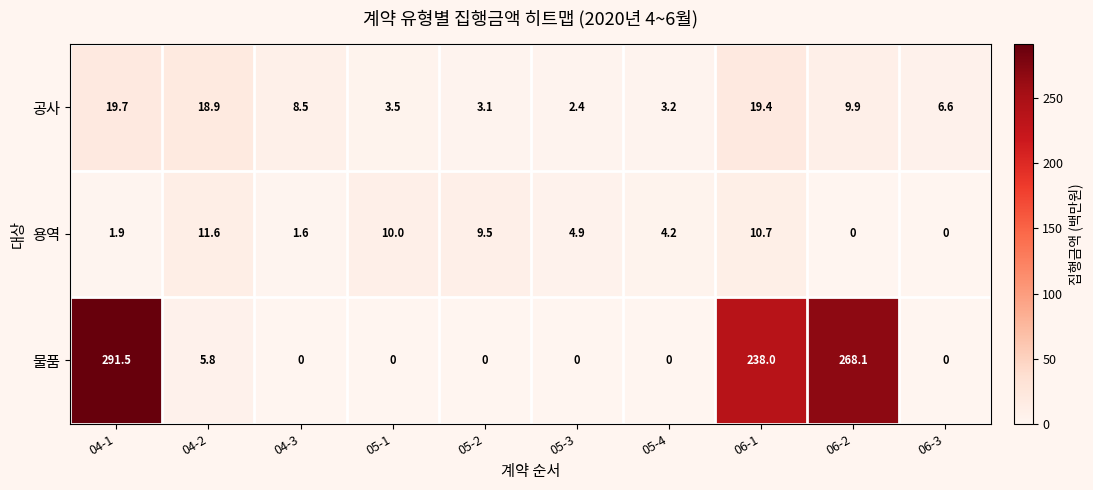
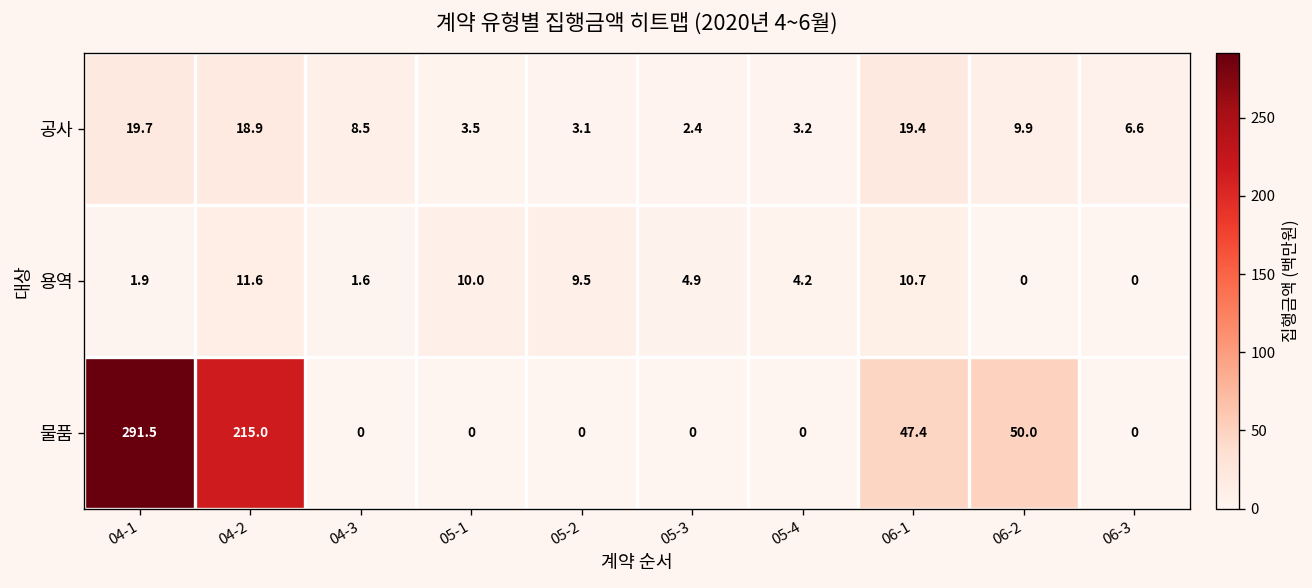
물품, 04-2: 5.8 -> 215.0
물품, 06-1: 238.0 -> 47.4
물품, 06-2: 268.1 -> 50.0
